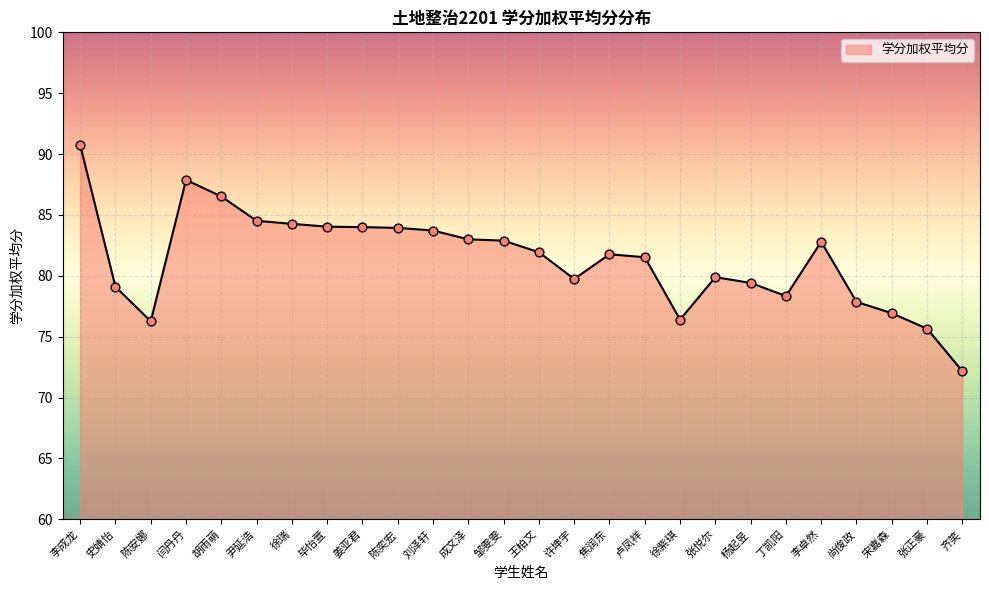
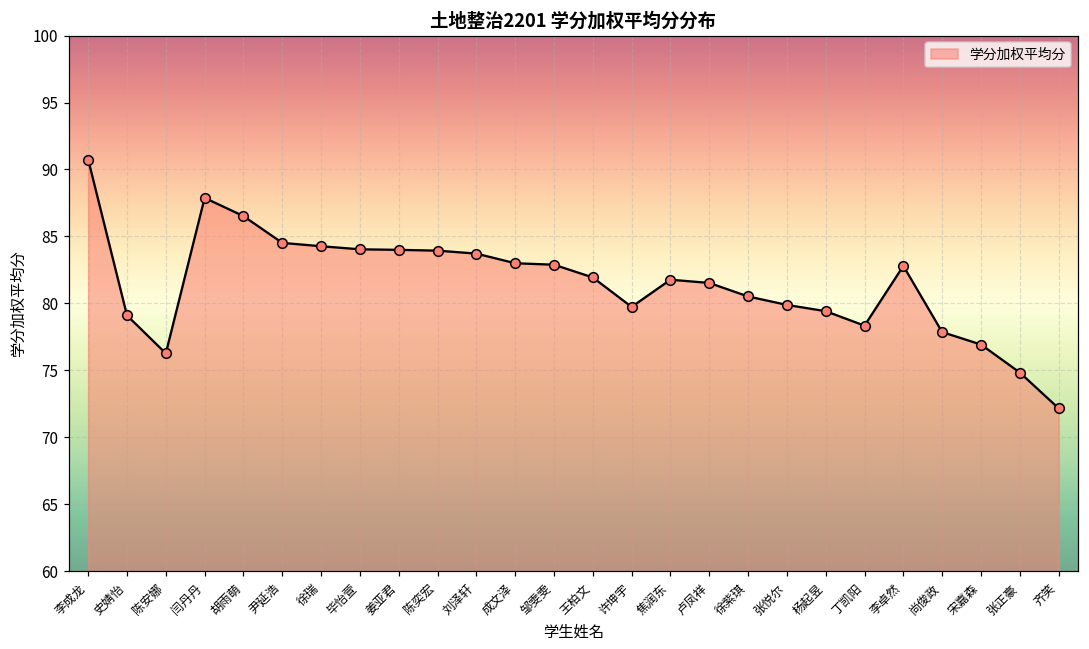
徐紫琪: 76.4 -> 80.5
张正豪: 75.7 -> 74.8
